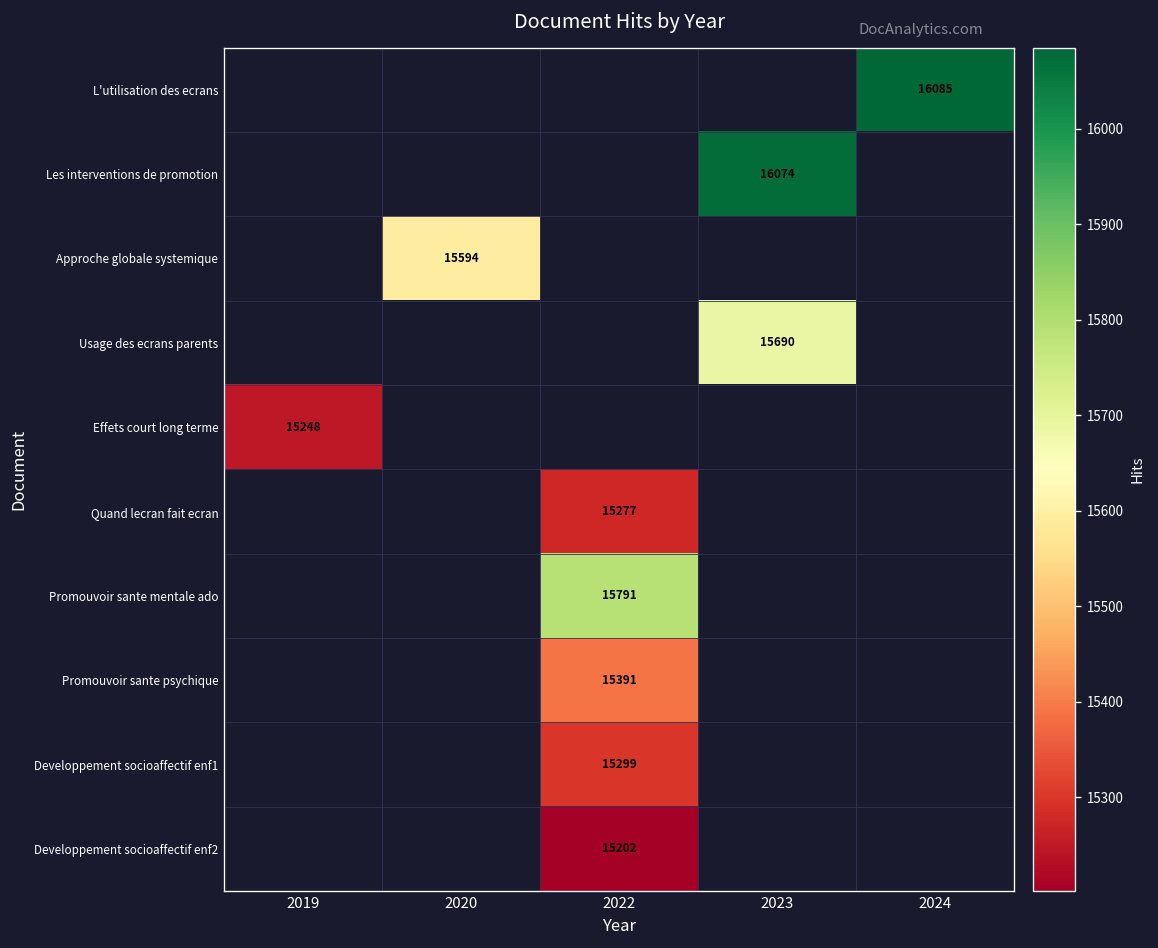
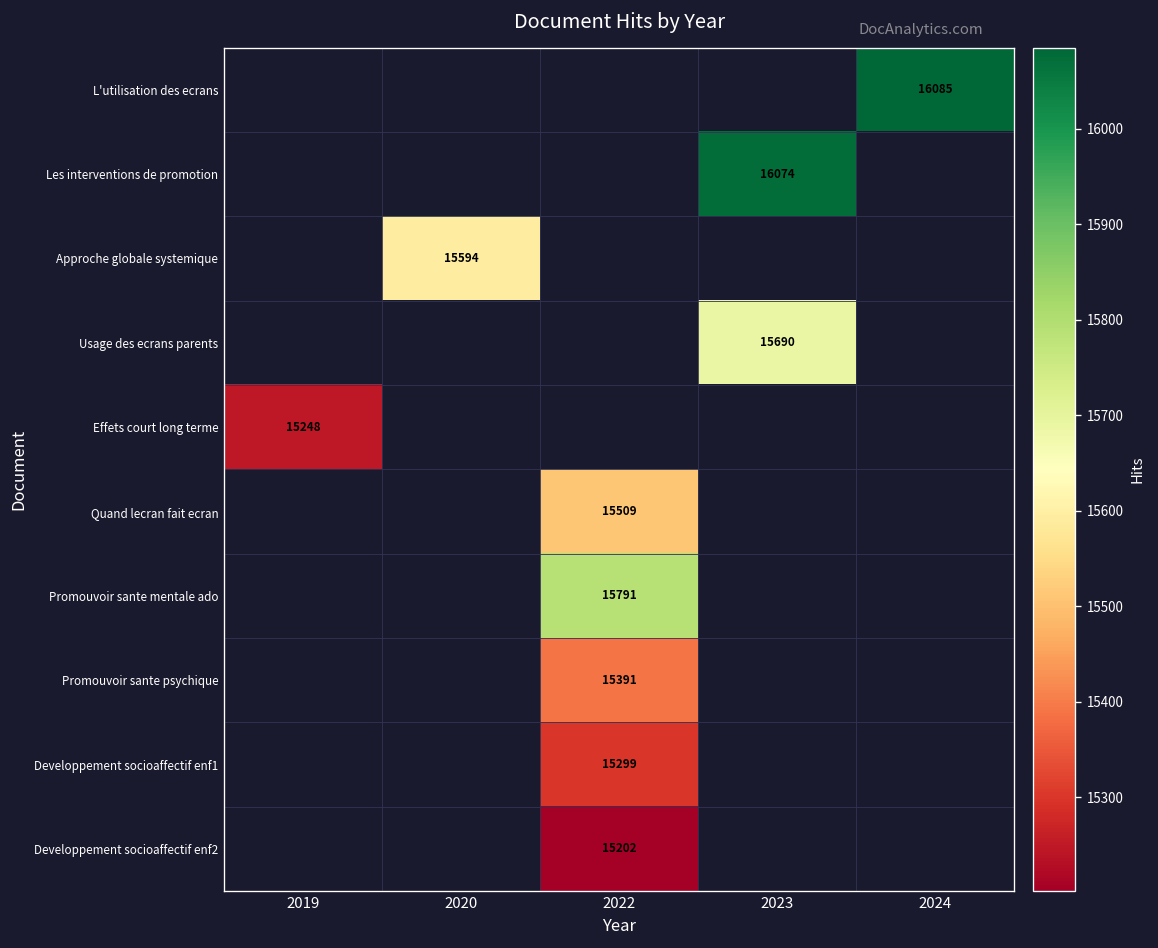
Quand lecran fait ecran, 2022: 15277 -> 15509
